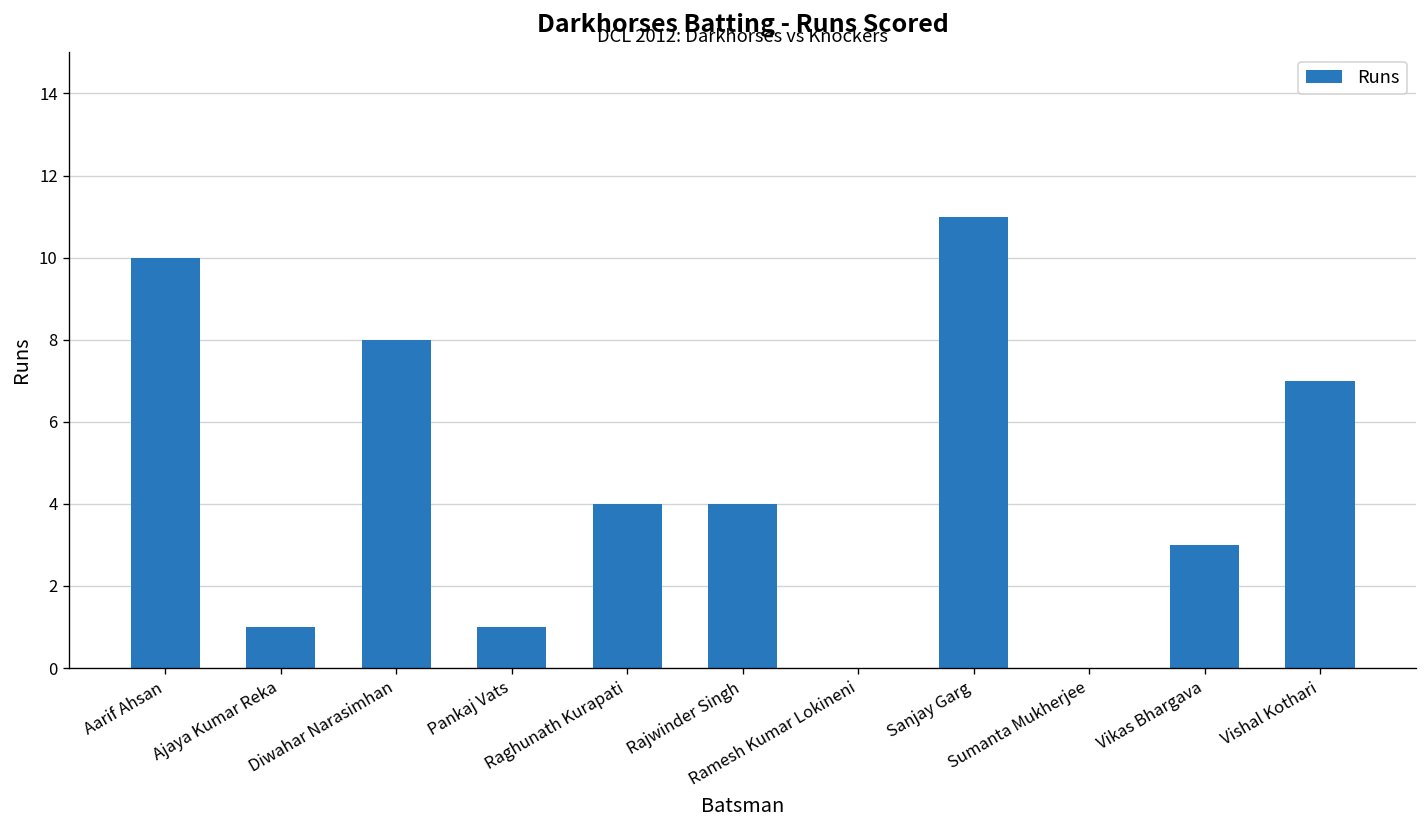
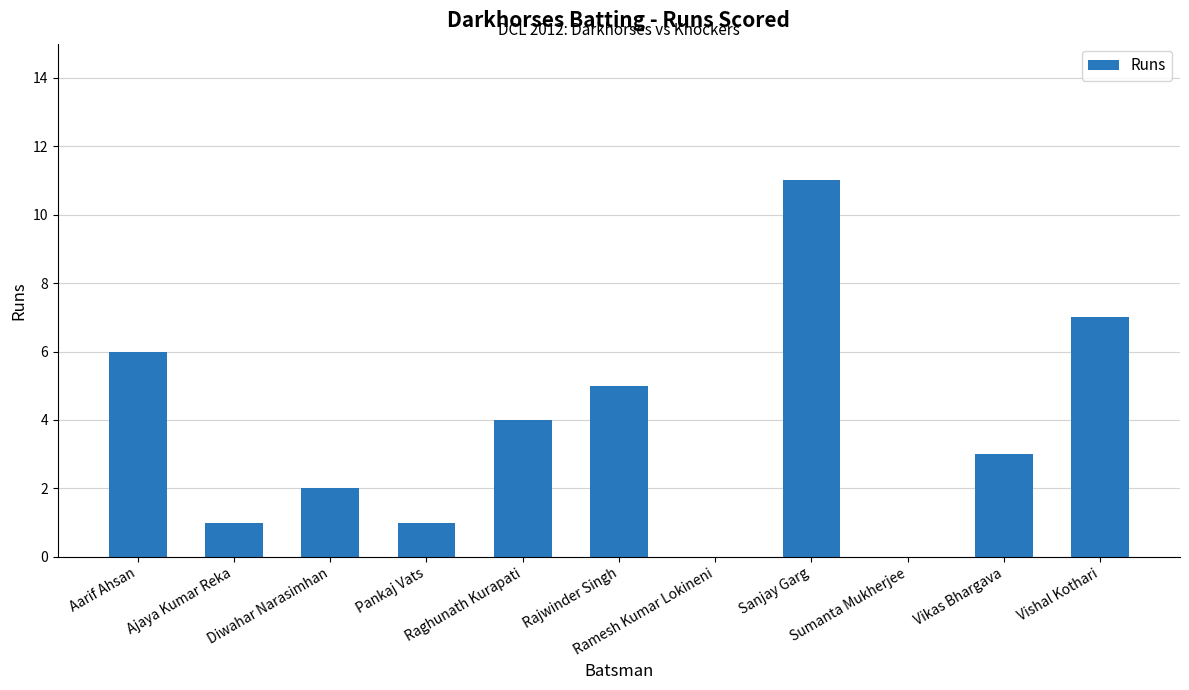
Aarif Ahsan: 10 -> 6
Diwahar Narasimhan: 8 -> 2
Rajwinder Singh: 4 -> 5
